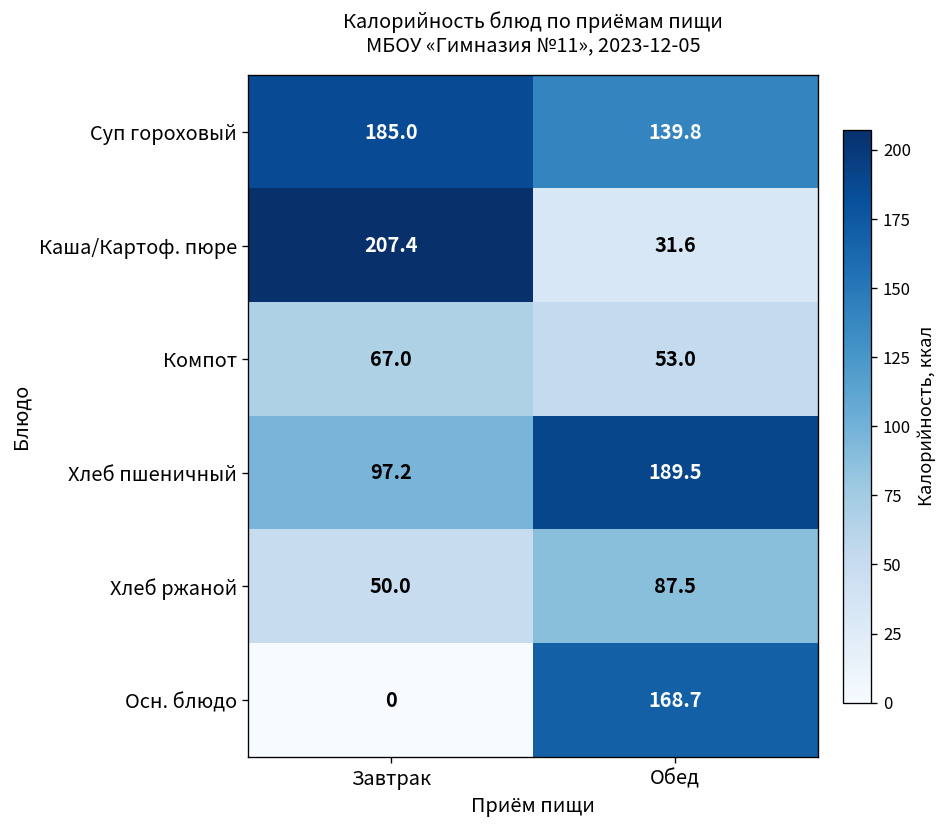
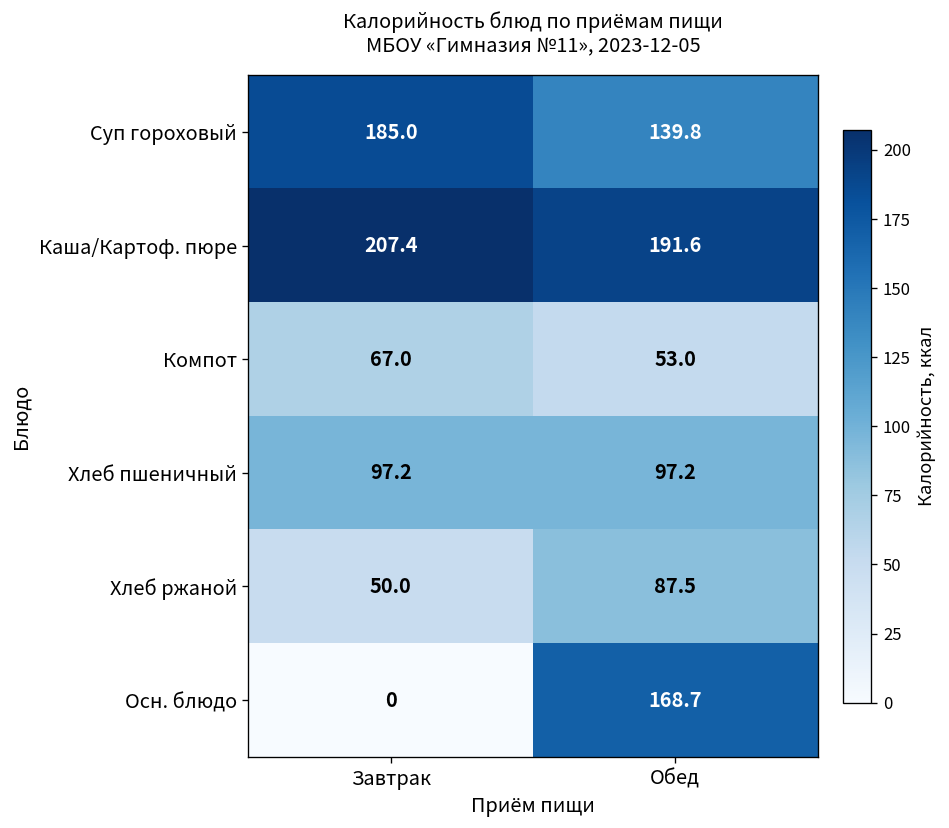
Каша/Картоф. пюре, Обед: 31.6 -> 191.6
Хлеб пшеничный, Обед: 189.5 -> 97.2
